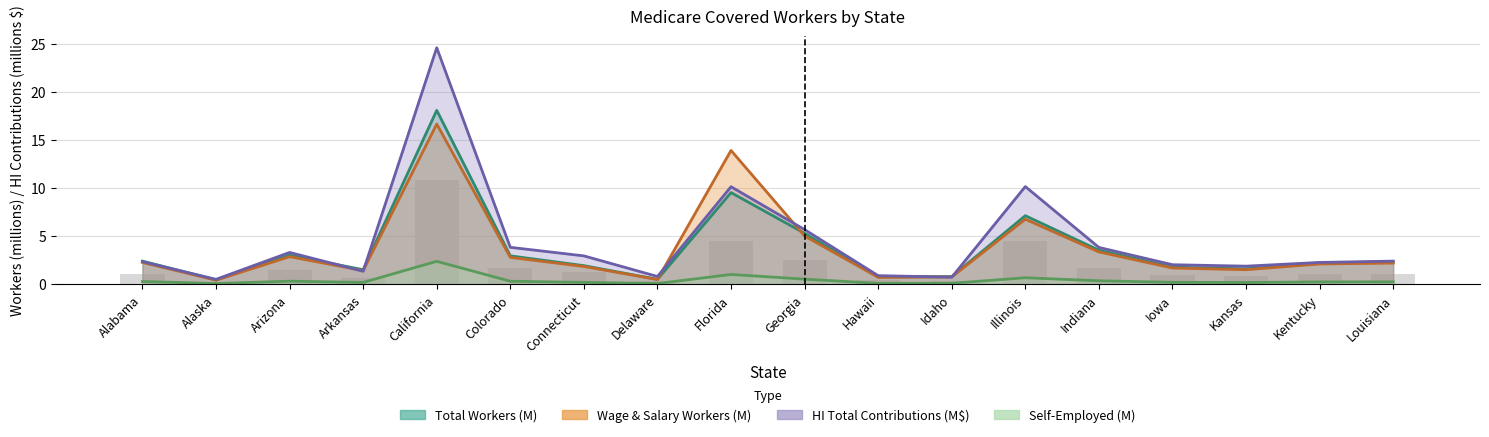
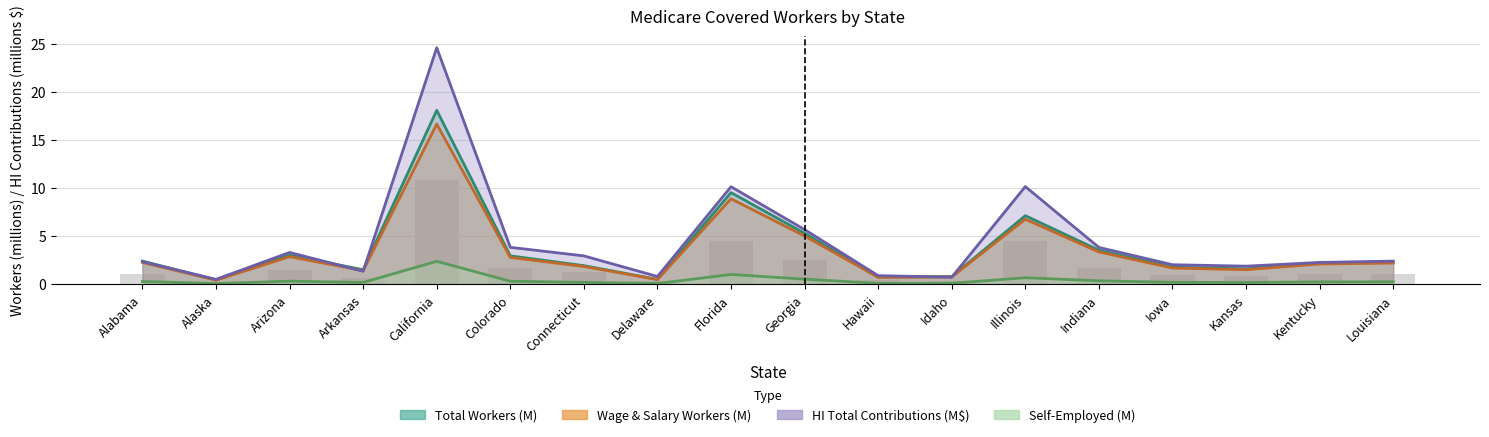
Wage & Salary Workers (M), Florida: 14 -> 9
